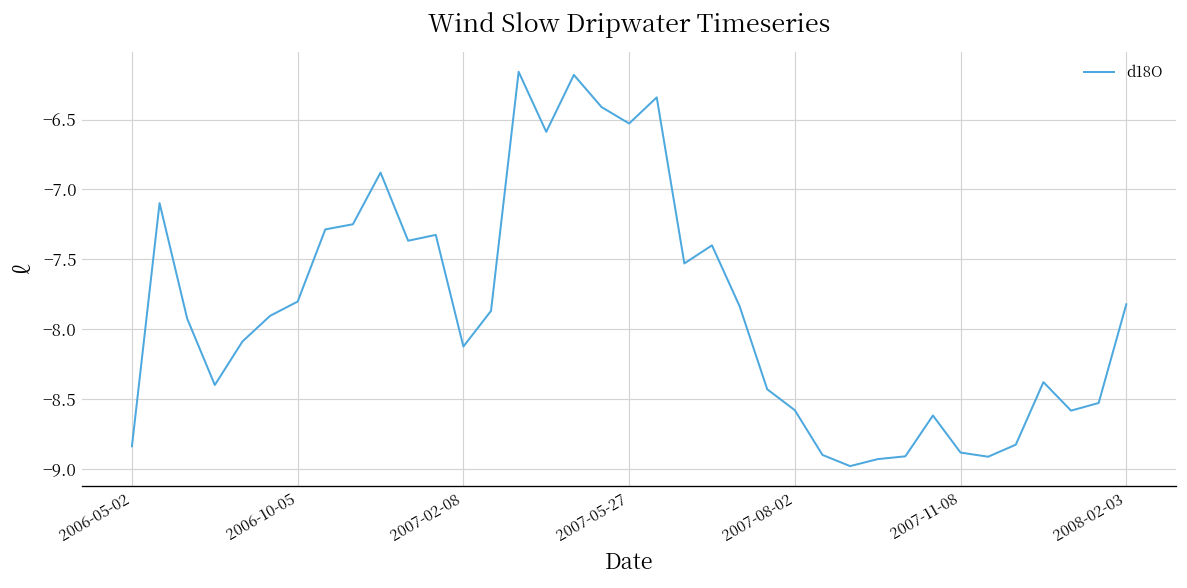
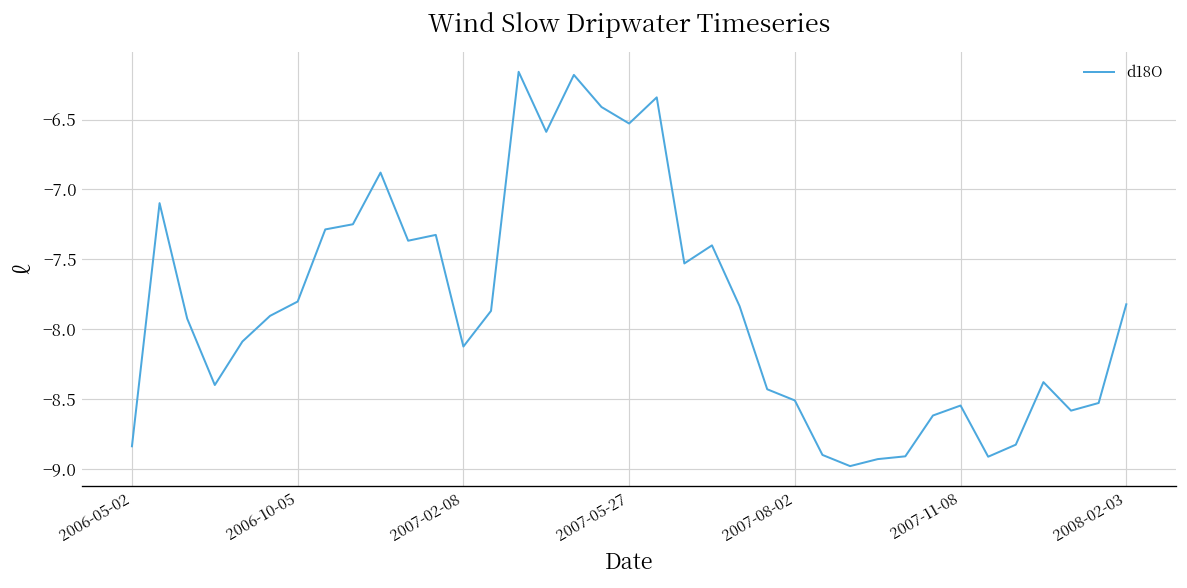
2007-08-02: -8.58 -> -8.51
2007-11-08: -8.88 -> -8.55
